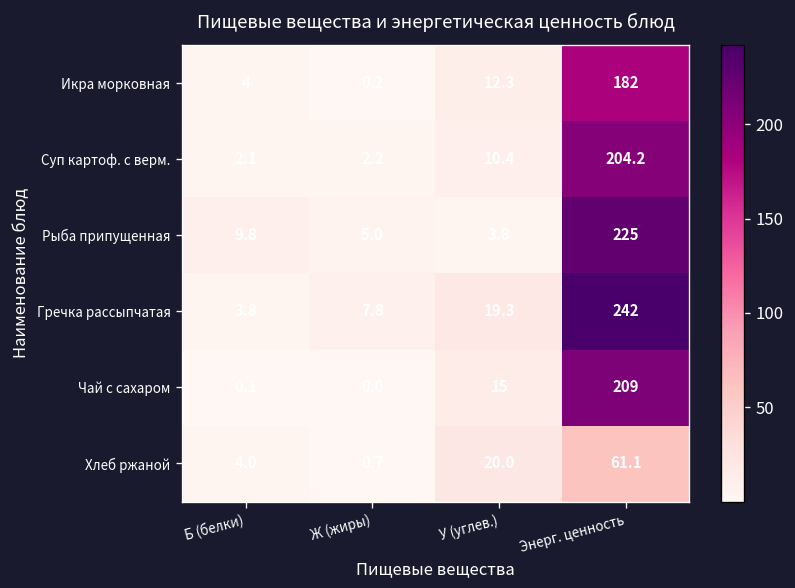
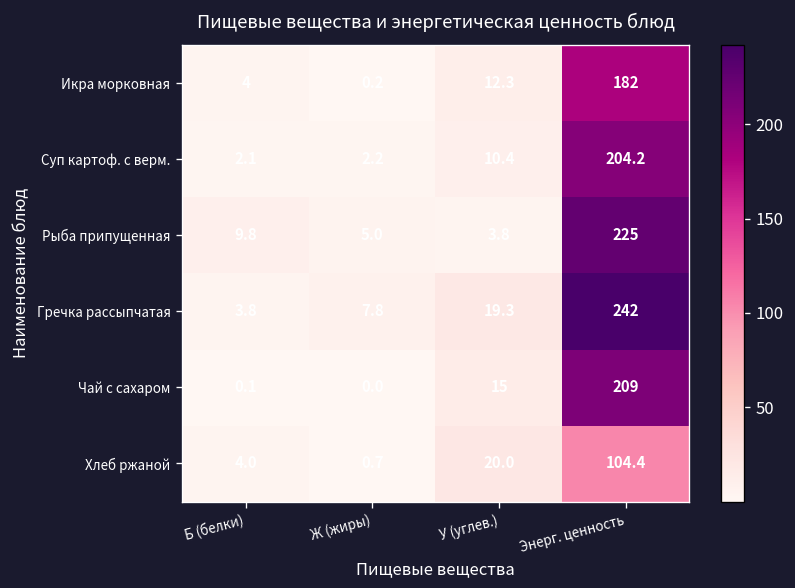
Хлеб ржаной, Энерг. ценность: 61.1 -> 104.4
